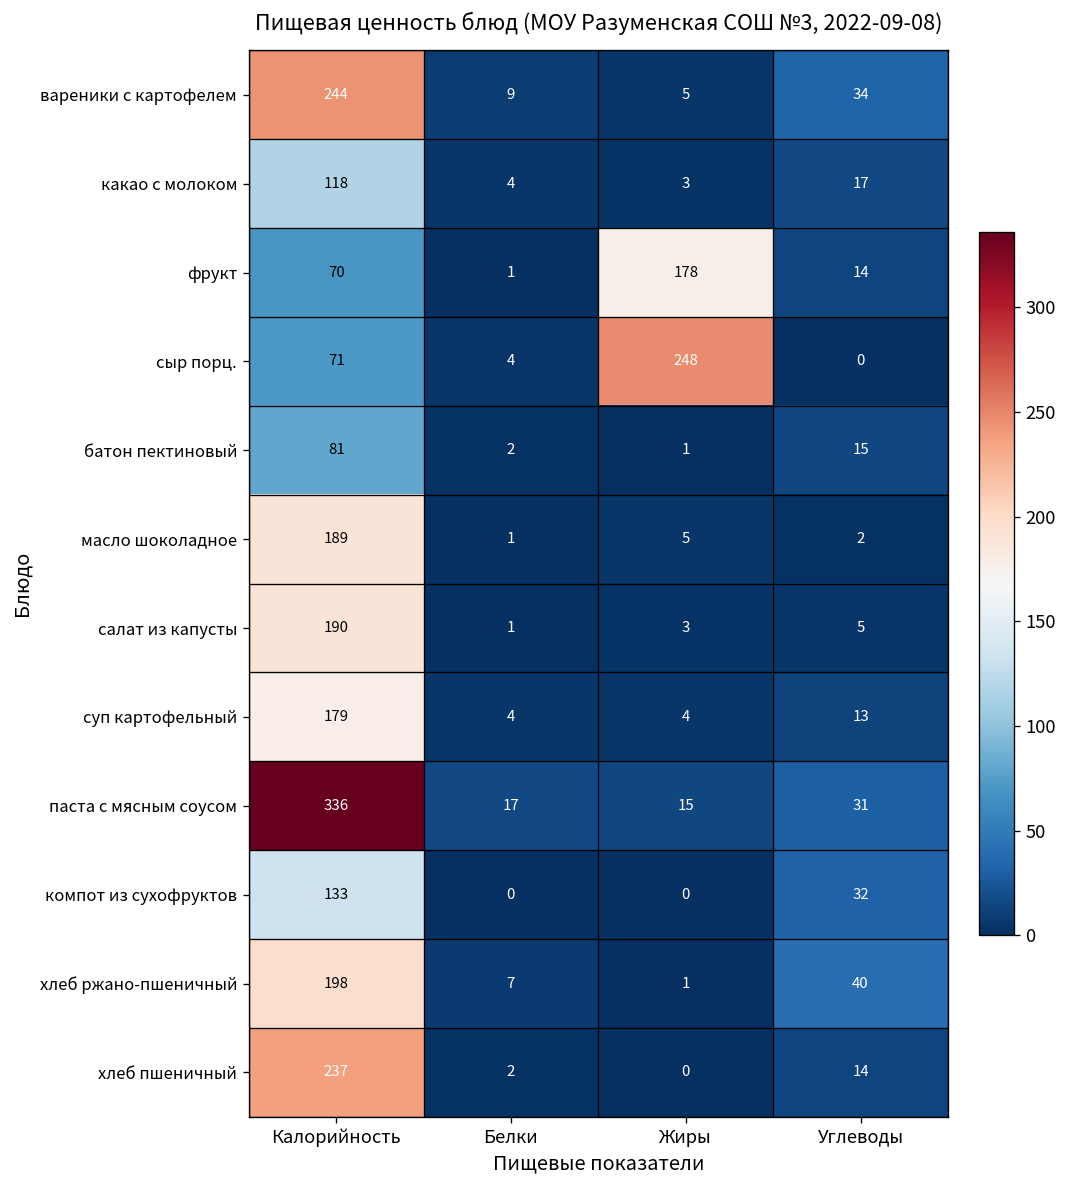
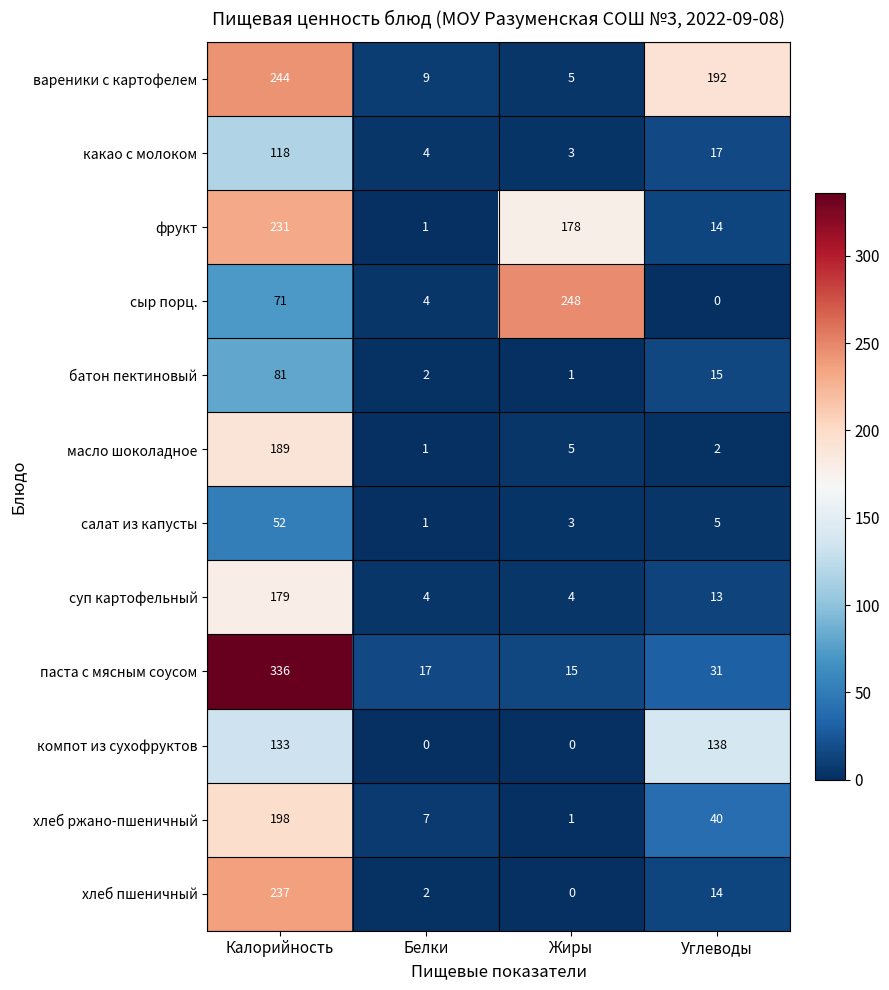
вареники с картофелем, Углеводы: 34 -> 192
фрукт, Калорийность: 70 -> 231
салат из капусты, Калорийность: 190 -> 52
компот из сухофруктов, Углеводы: 32 -> 138
